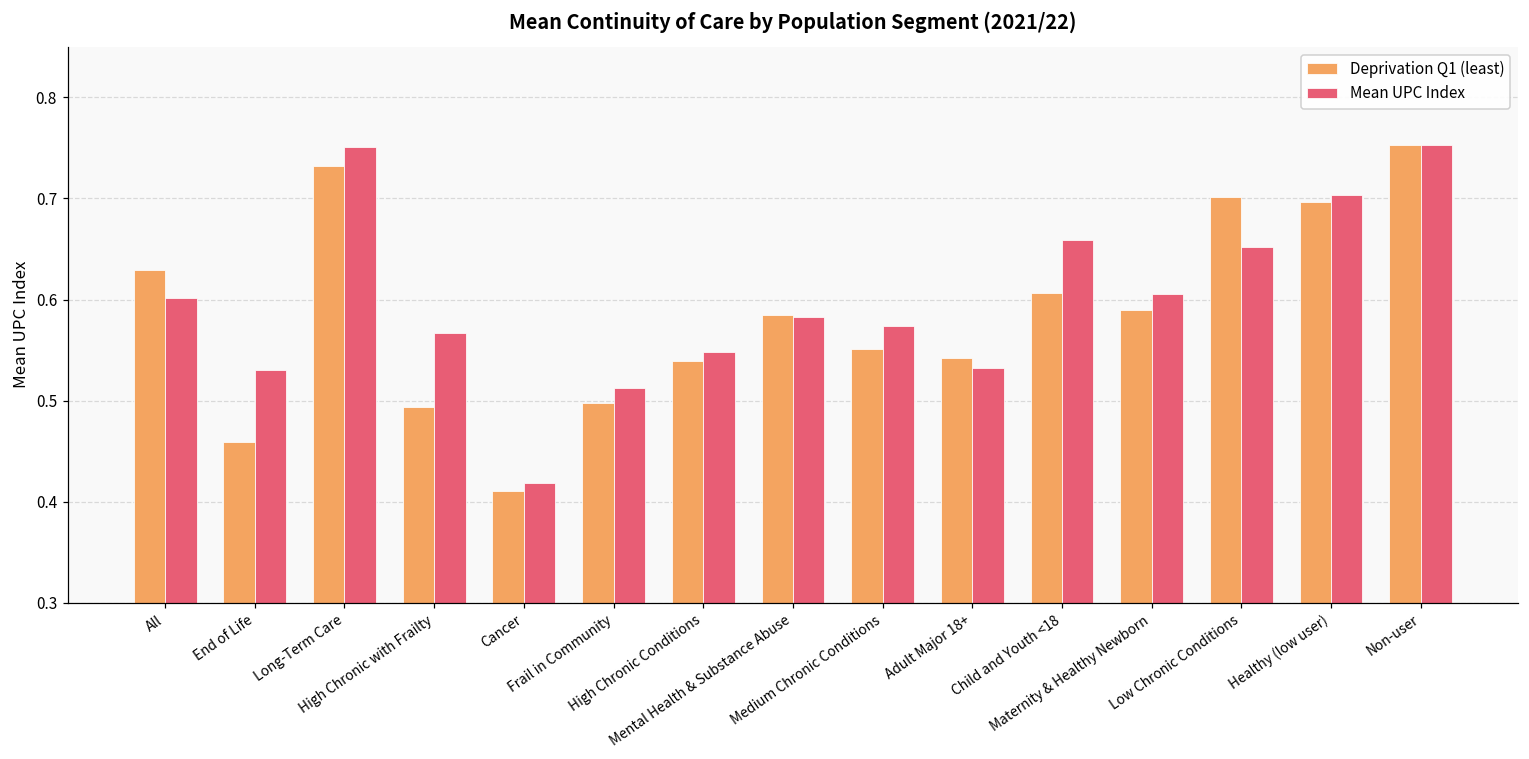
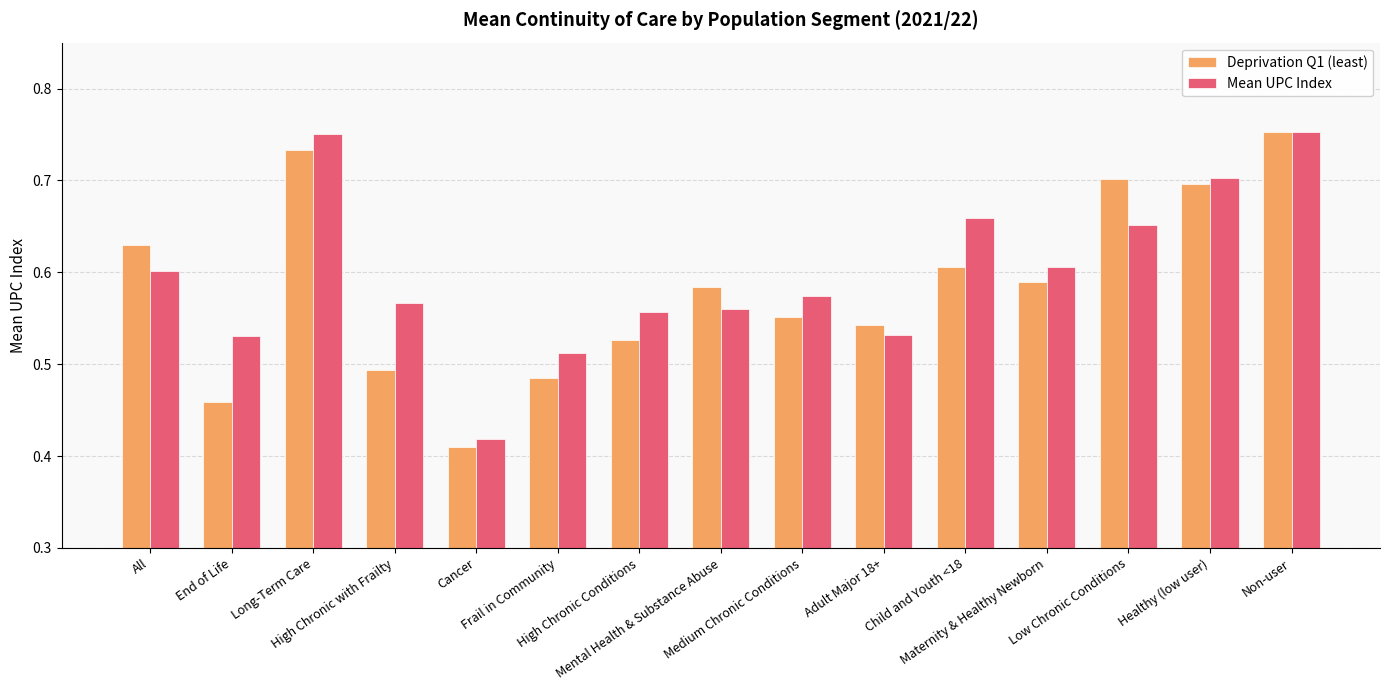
Deprivation Q1 (least), Frail in Community: 0.50 -> 0.48
Deprivation Q1 (least), High Chronic Conditions: 0.54 -> 0.53
Mean UPC Index, High Chronic Conditions: 0.55 -> 0.56
Mean UPC Index, Mental Health & Substance Abuse: 0.58 -> 0.56
